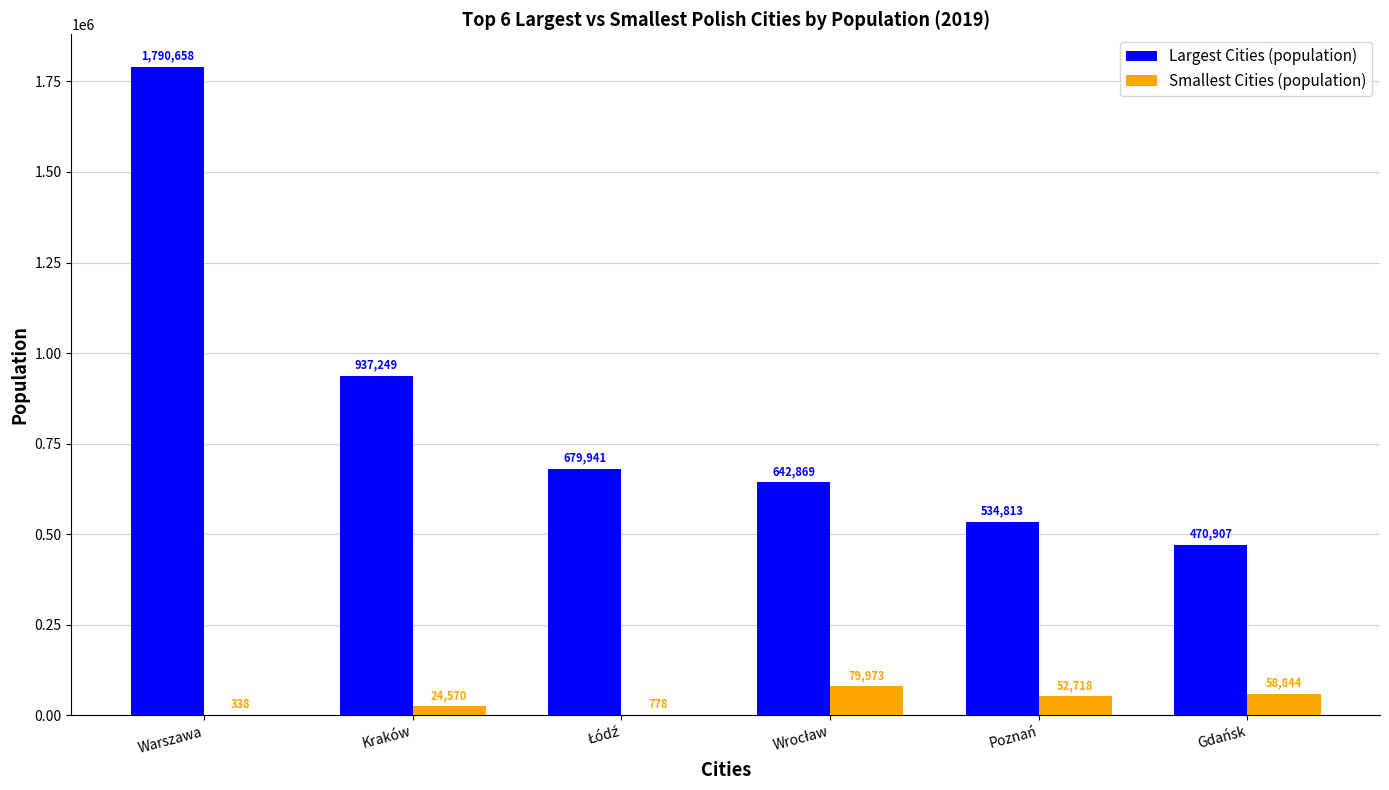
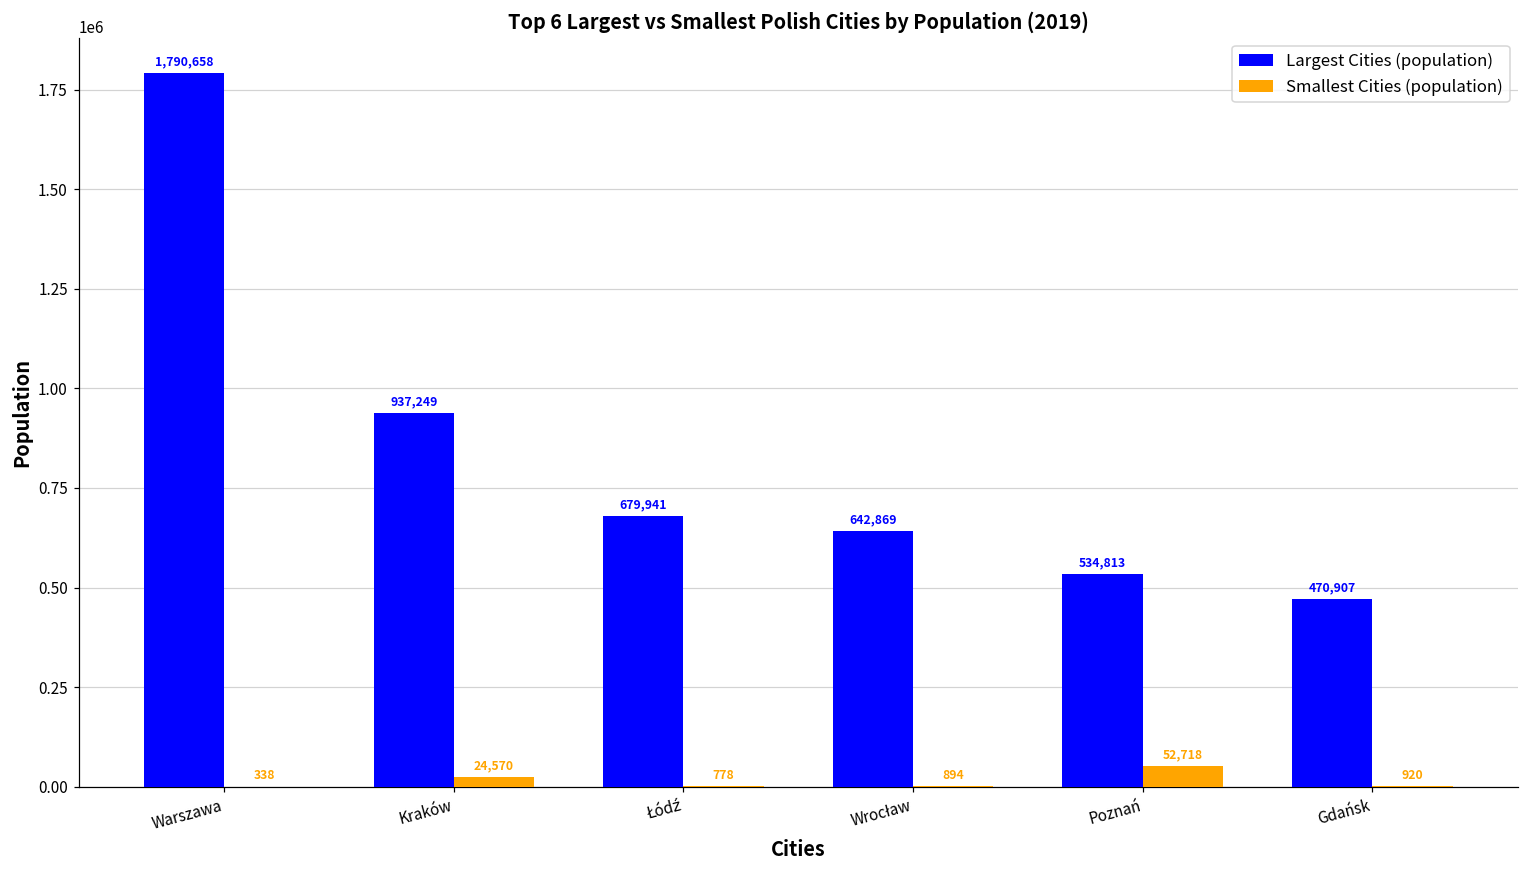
Smallest Cities (population), Wrocław: 79,973 -> 894
Smallest Cities (population), Gdańsk: 58,844 -> 920
